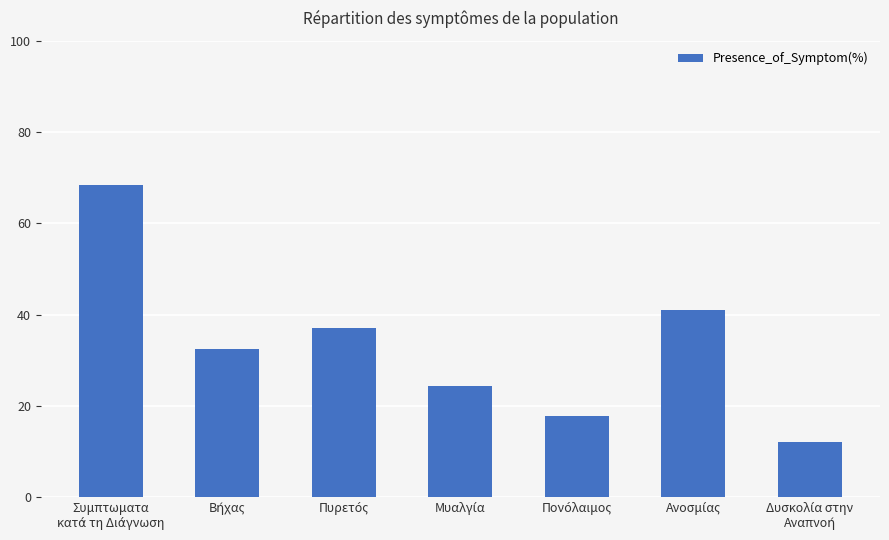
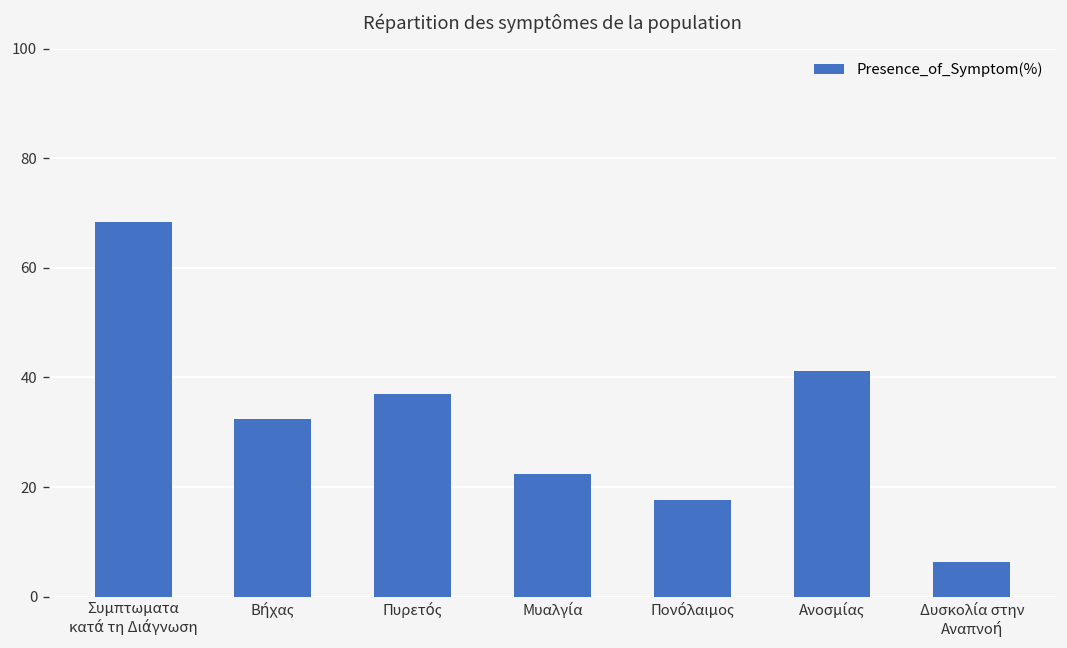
Μυαλγία: 24 -> 22
Δυσκολία στην Αναπνοή: 12 -> 6
